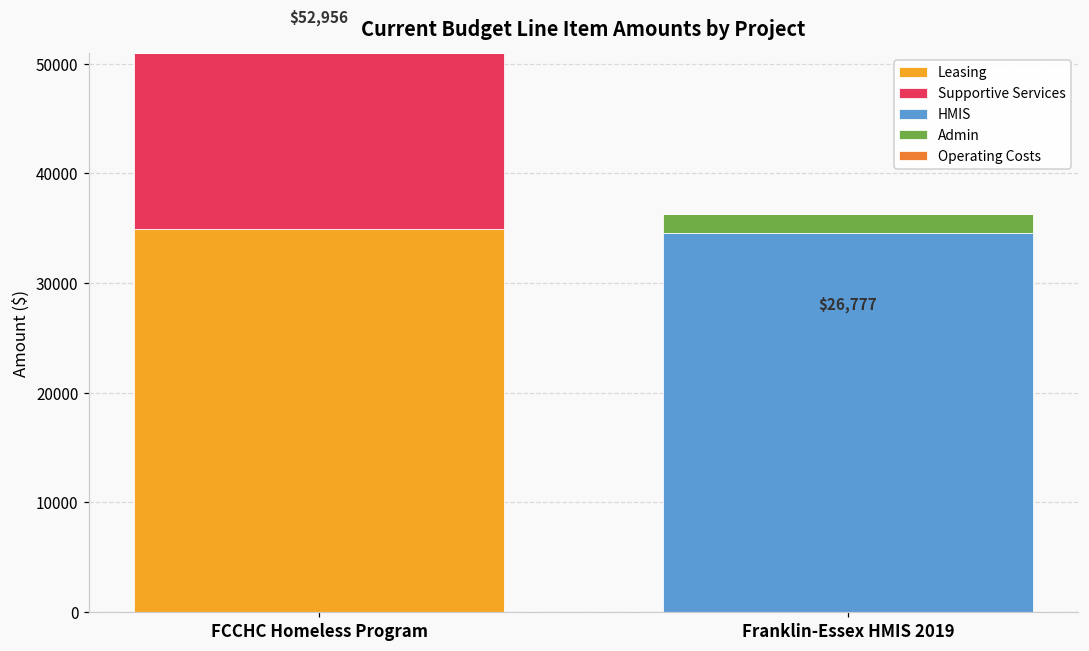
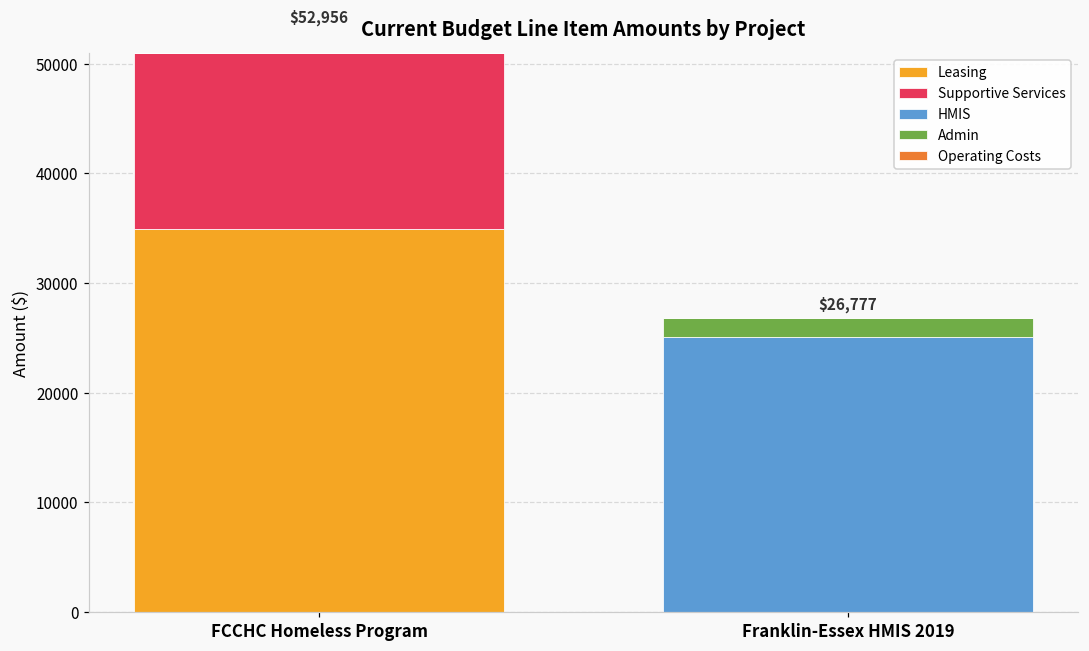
HMIS, Franklin-Essex HMIS 2019: 35000 -> 25000
